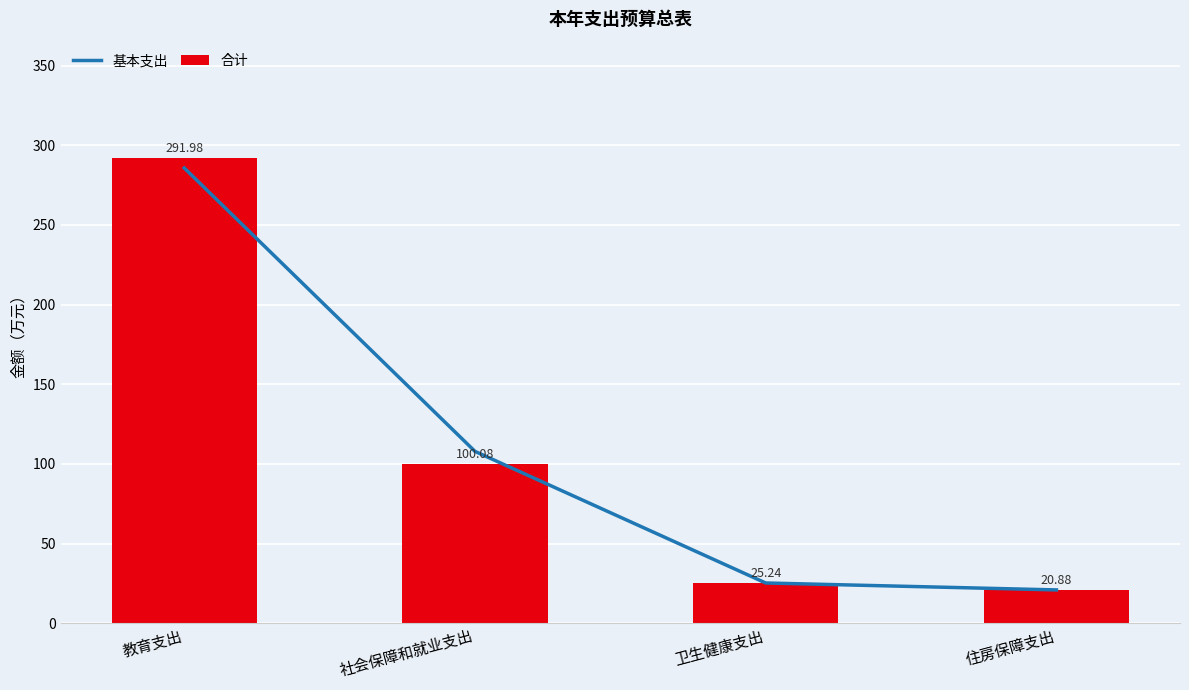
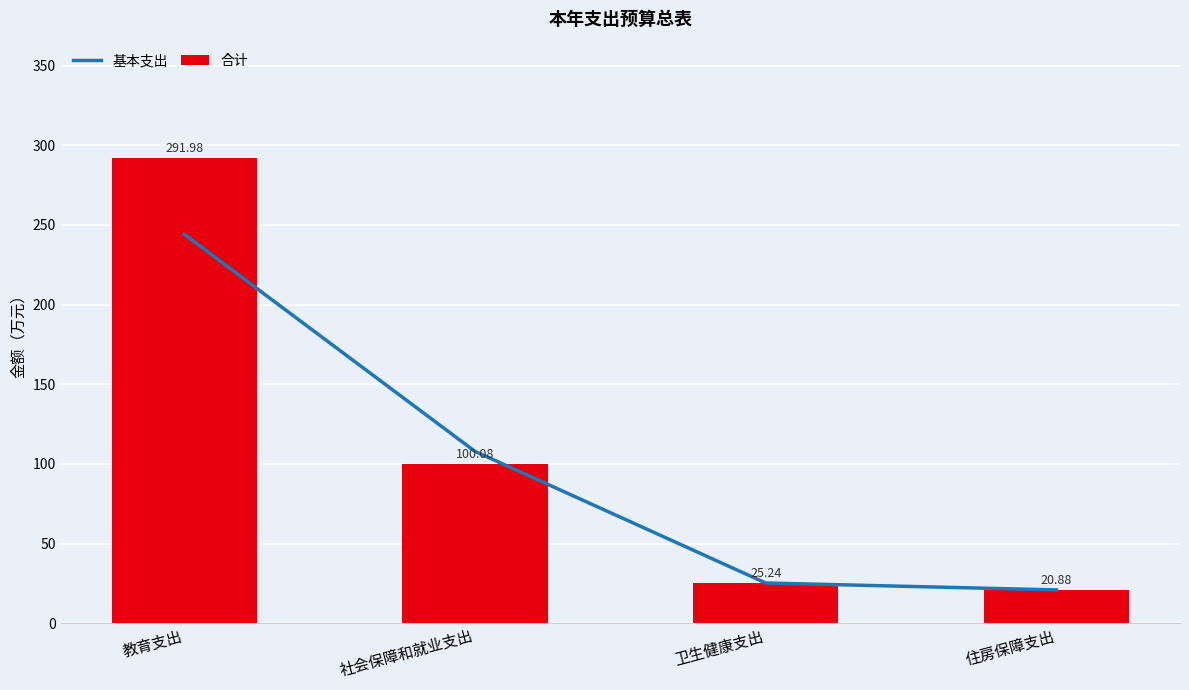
基本支出, 教育支出: 286 -> 244
